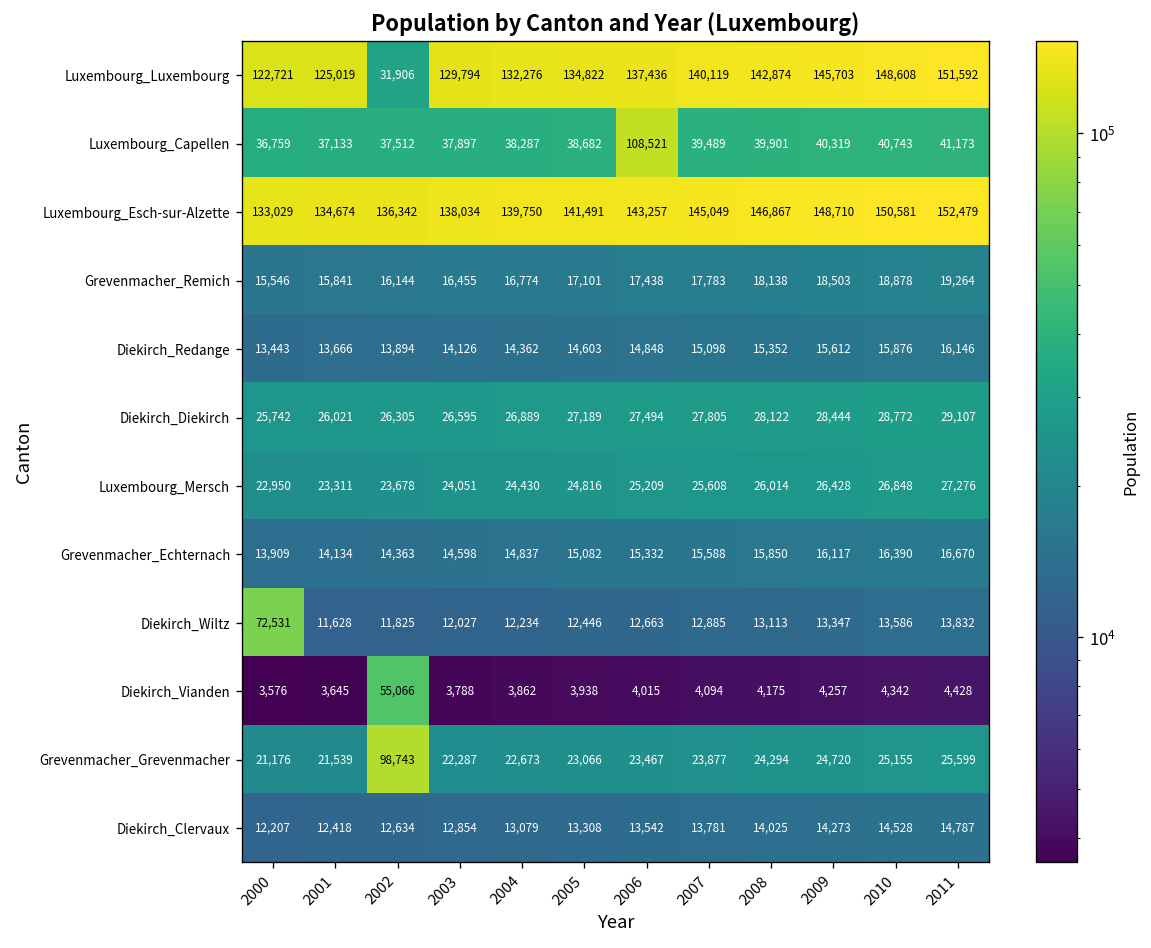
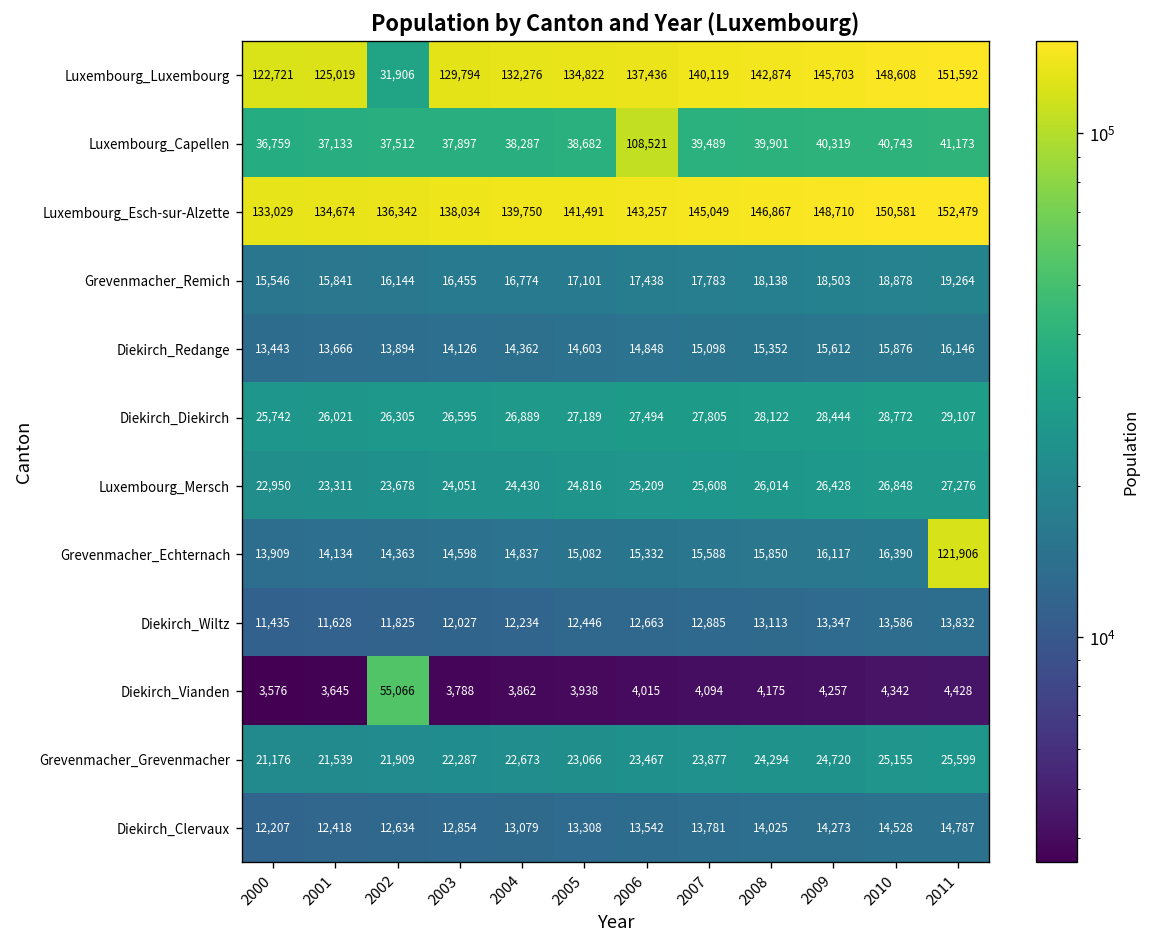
Grevenmacher_Echternach, 2011: 16,670 -> 121,906
Diekirch_Wiltz, 2000: 72,531 -> 11,435
Grevenmacher_Grevenmacher, 2002: 98,743 -> 21,909
